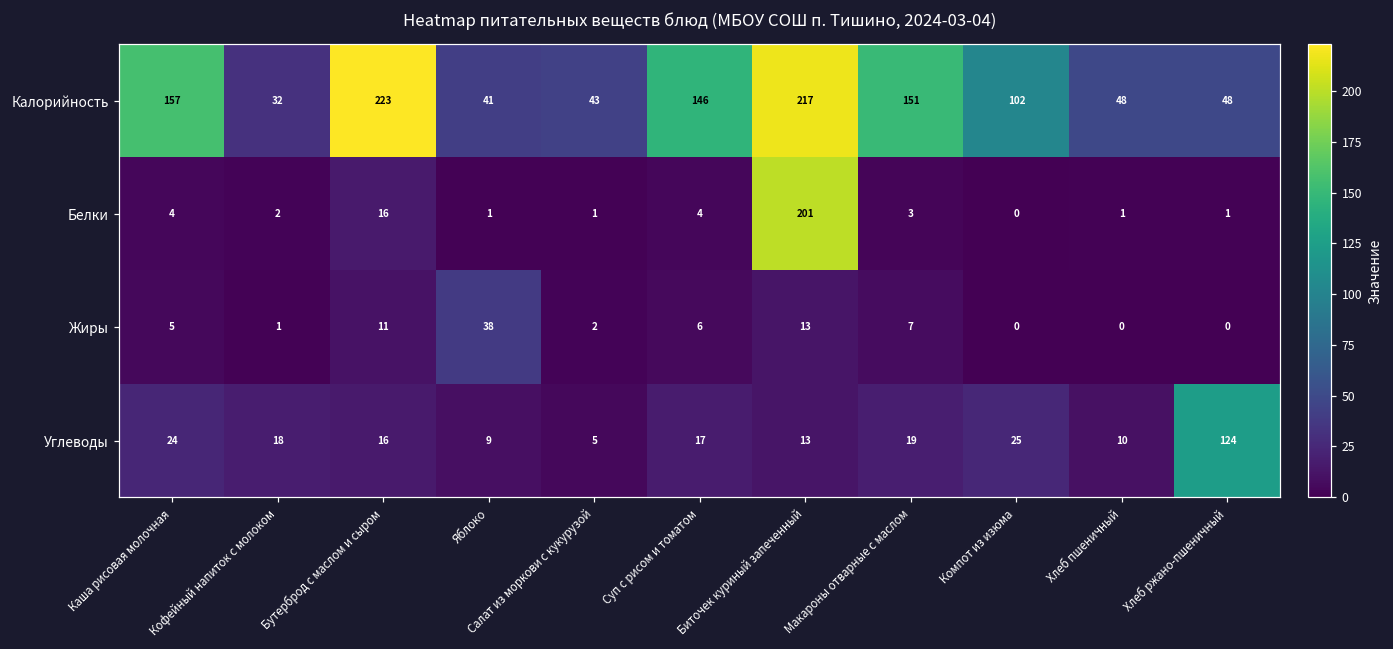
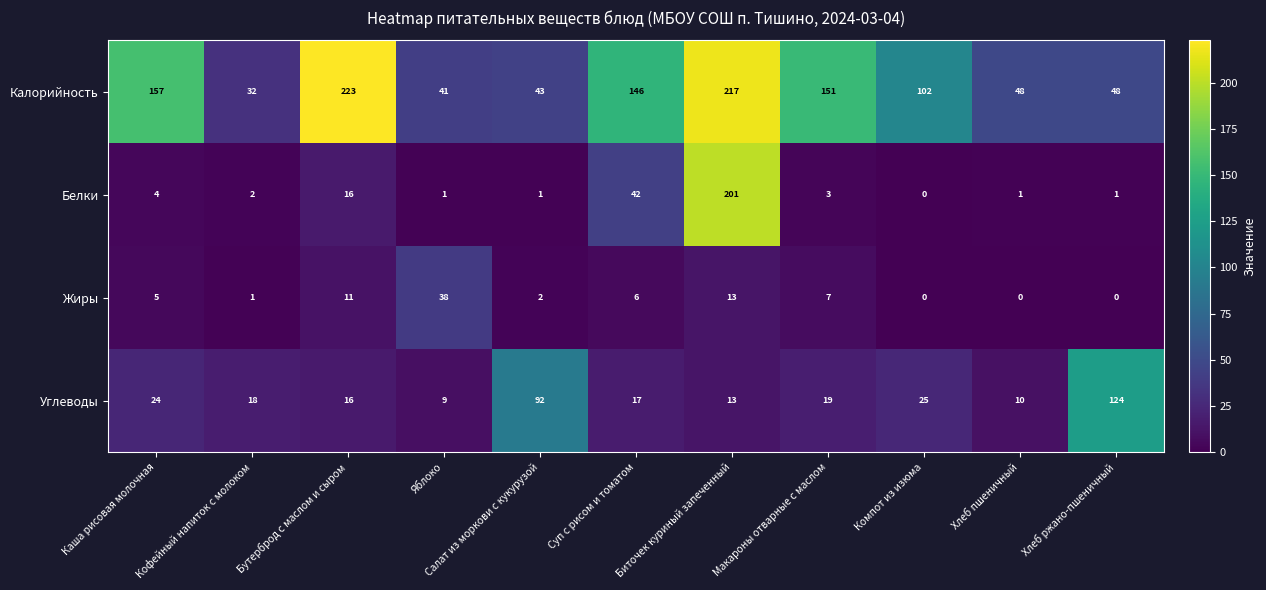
Белки, Суп с рисом и томатом: 4 -> 42
Углеводы, Салат из моркови с кукурузой: 5 -> 92
